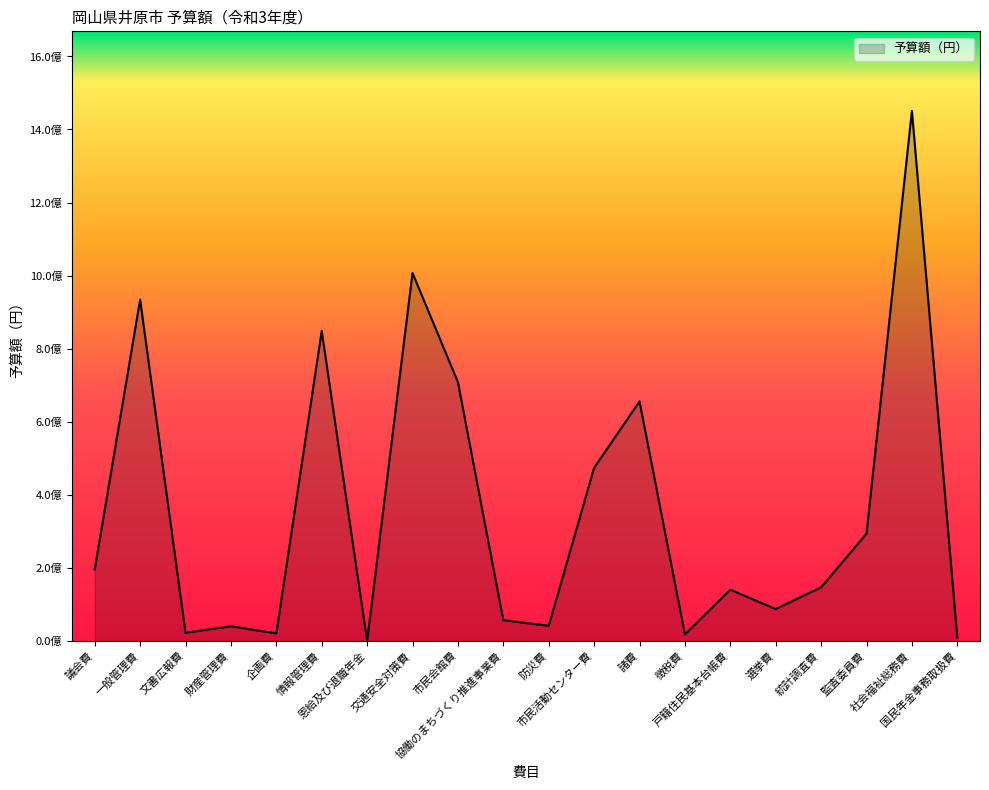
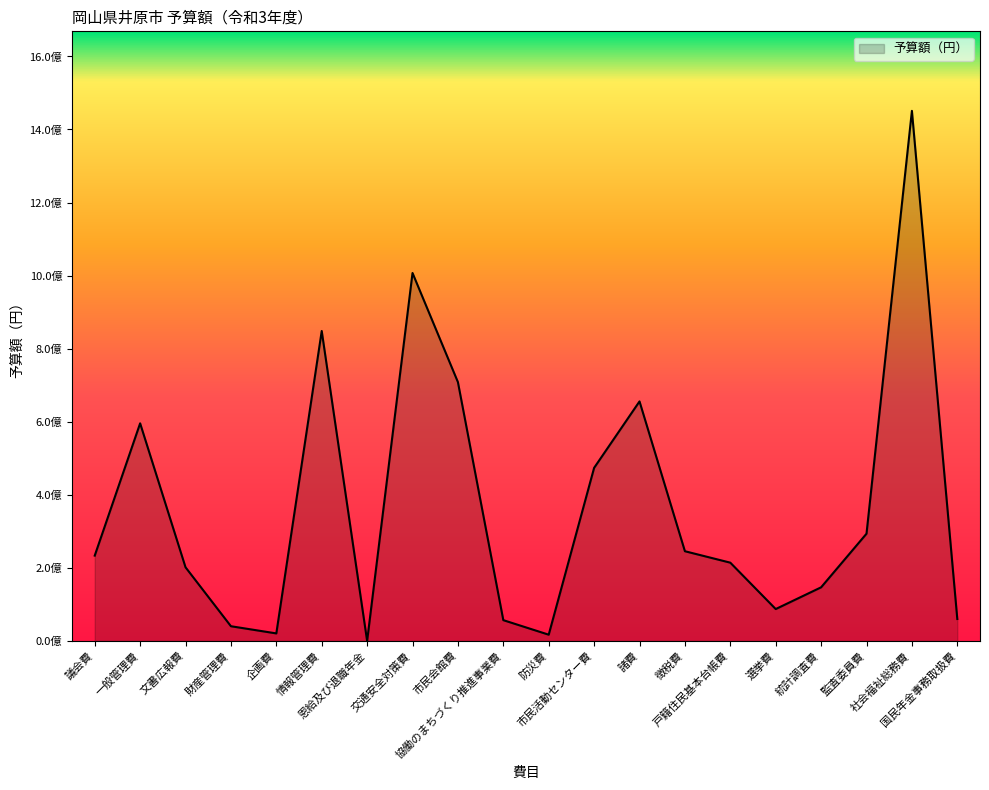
議会費: 2.0億 -> 2.3億
一般管理費: 9.3億 -> 6.0億
文書広報費: 0.2億 -> 2.0億
防災費: 0.4億 -> 0.2億
徴税費: 0.2億 -> 2.5億
戸籍住民基本台帳費: 1.4億 -> 2.1億
国民年金事務取扱費: 0.1億 -> 0.6億
